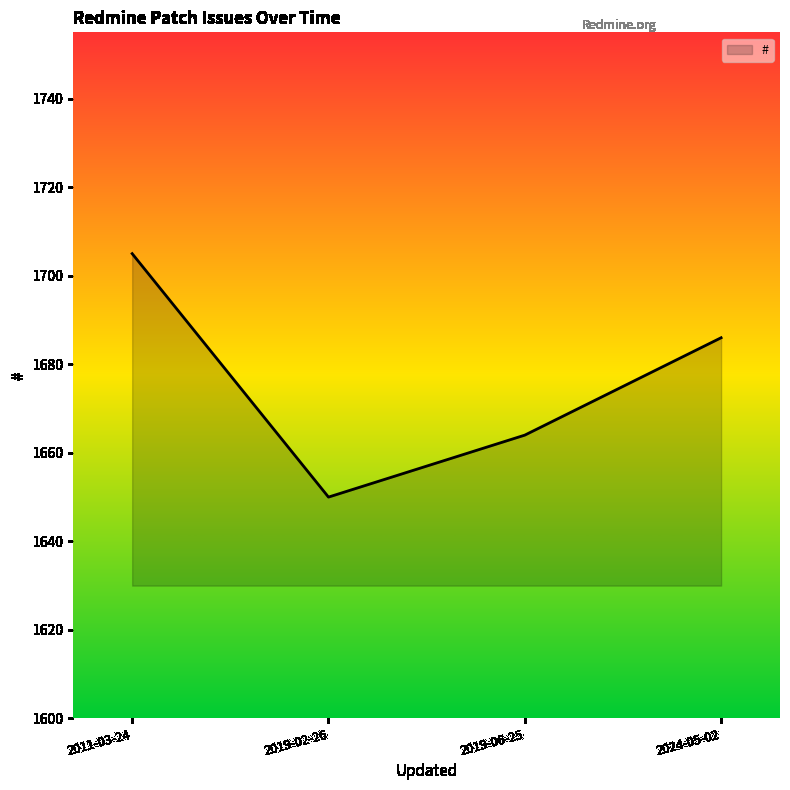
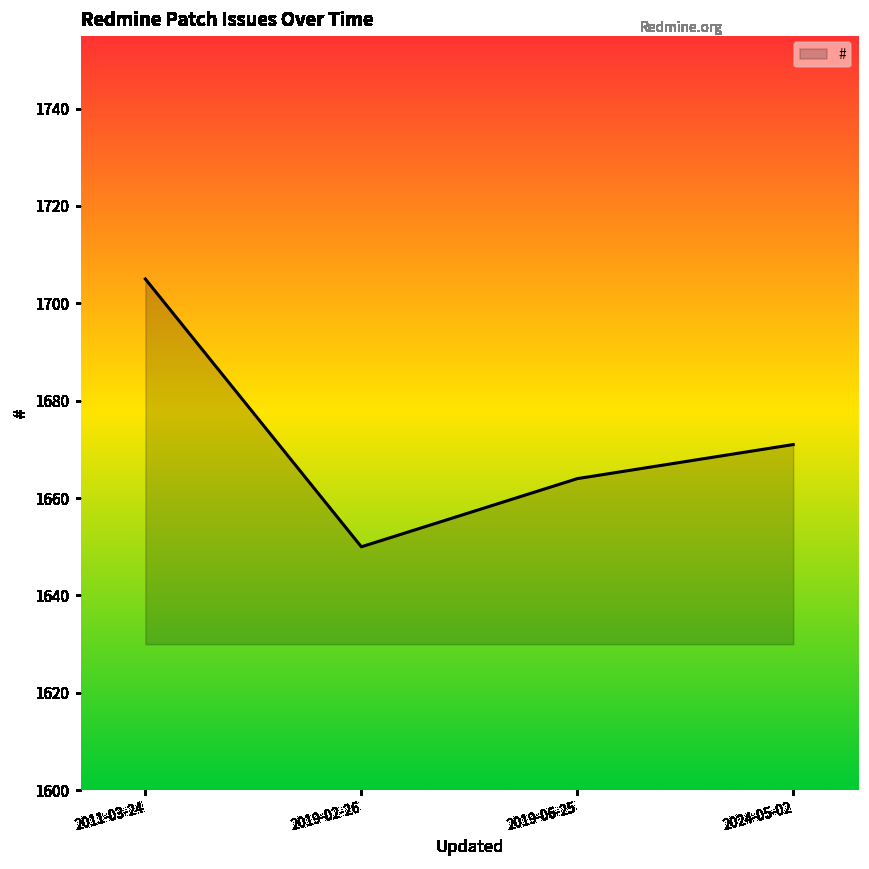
2024-05-02: 1686 -> 1671
